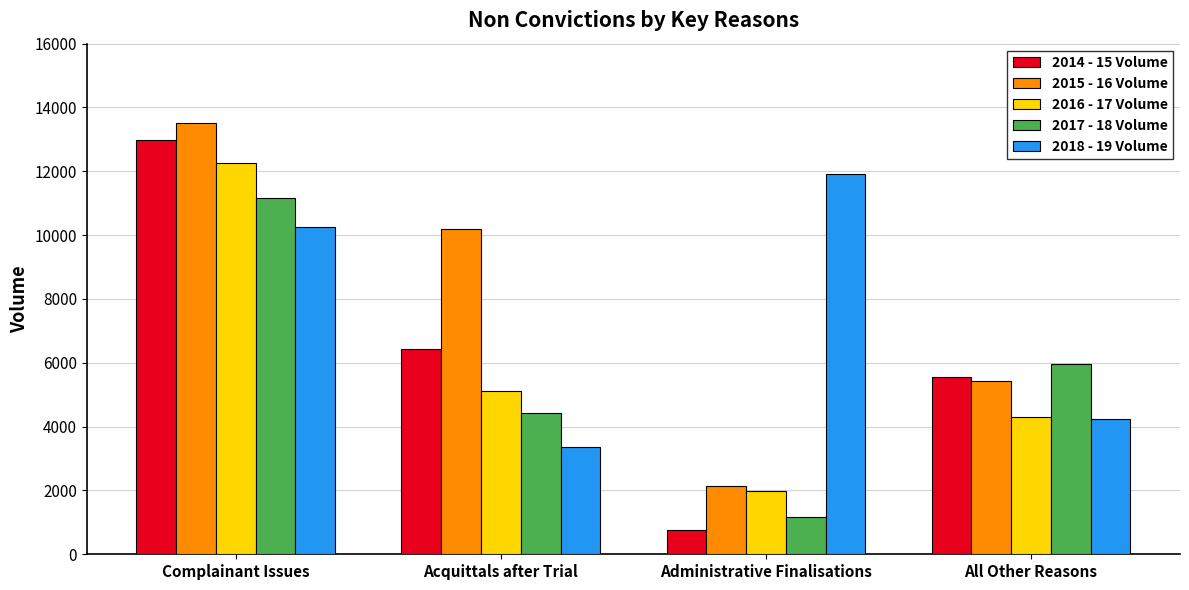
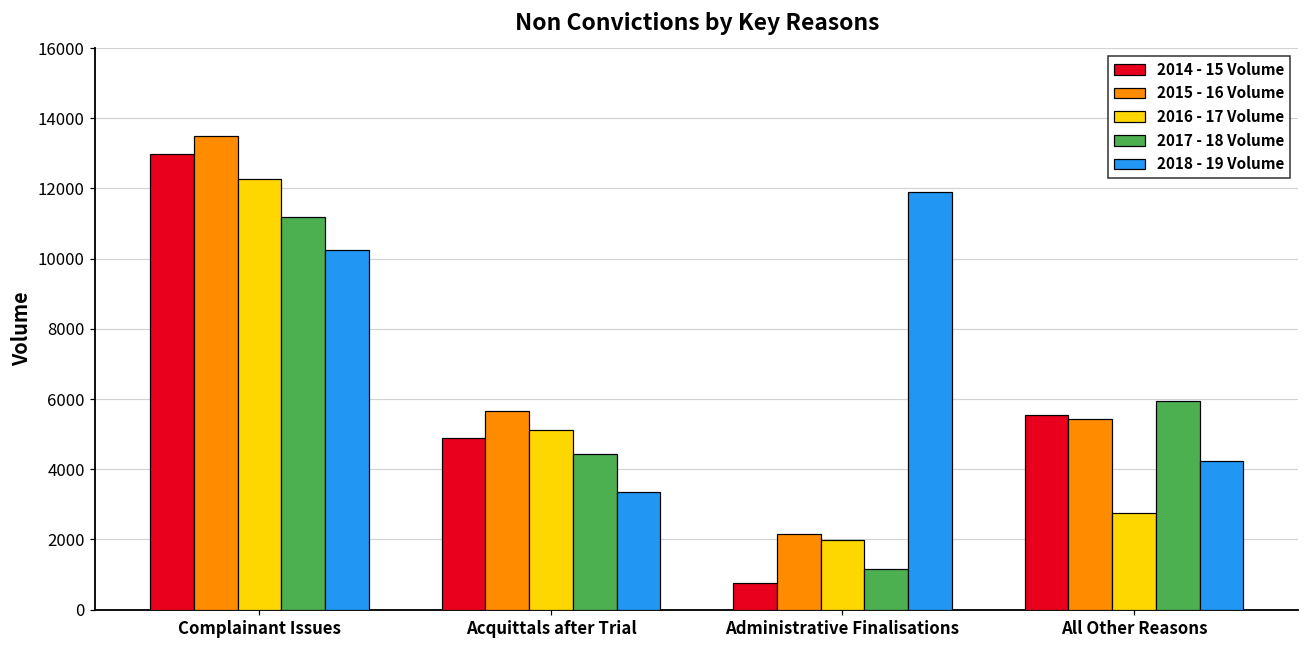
2014 - 15 Volume, Acquittals after Trial: 6400 -> 4900
2015 - 16 Volume, Acquittals after Trial: 10200 -> 5700
2016 - 17 Volume, All Other Reasons: 4300 -> 2800
